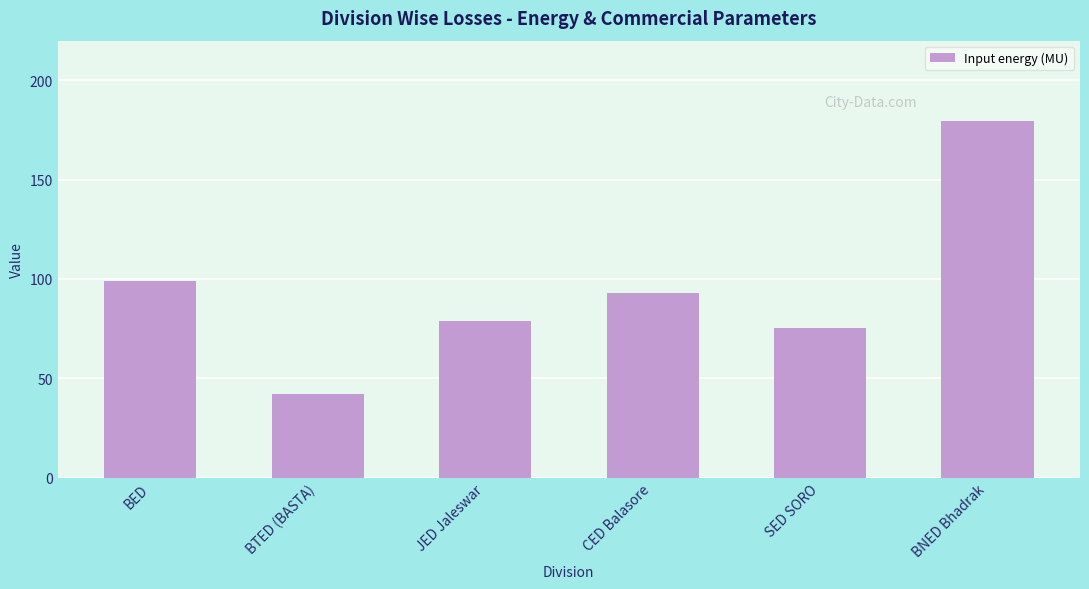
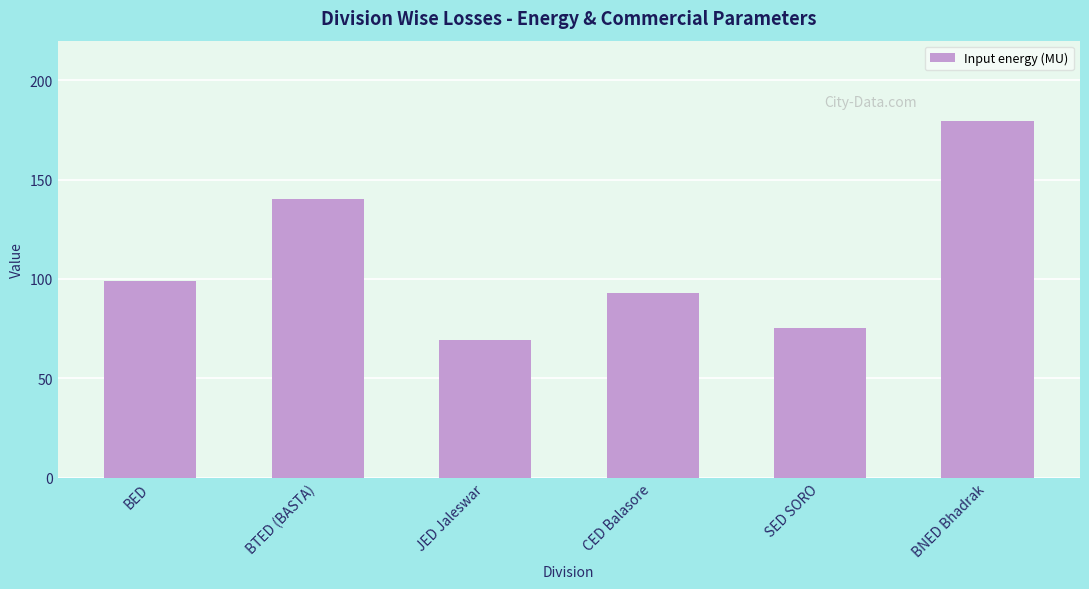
BTED (BASTA): 42 -> 140
JED Jaleswar: 79 -> 69
